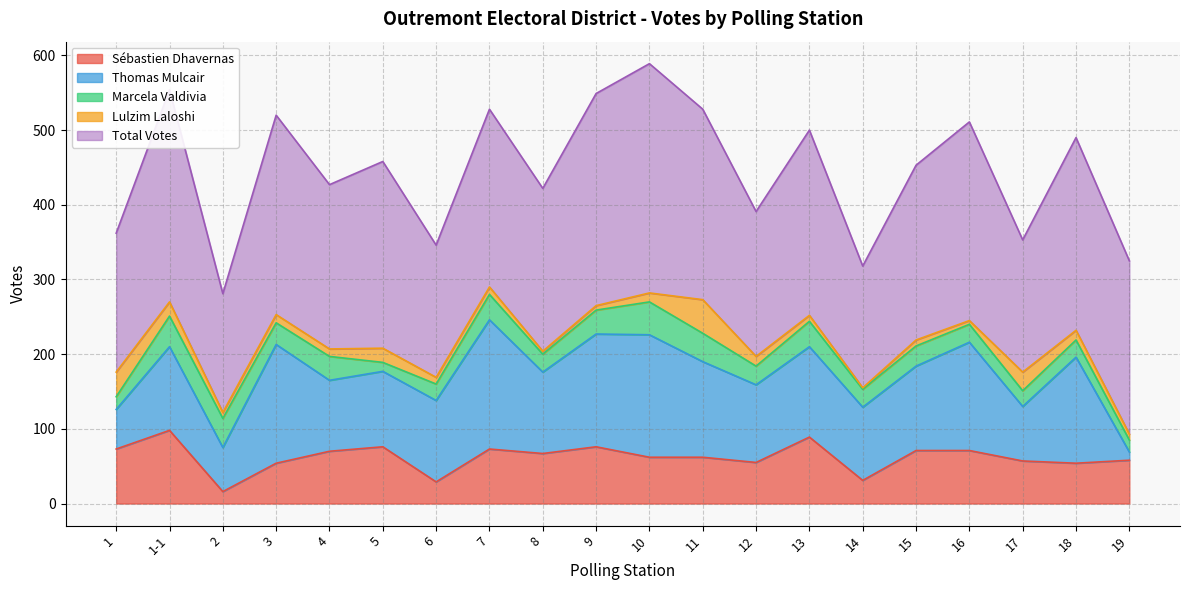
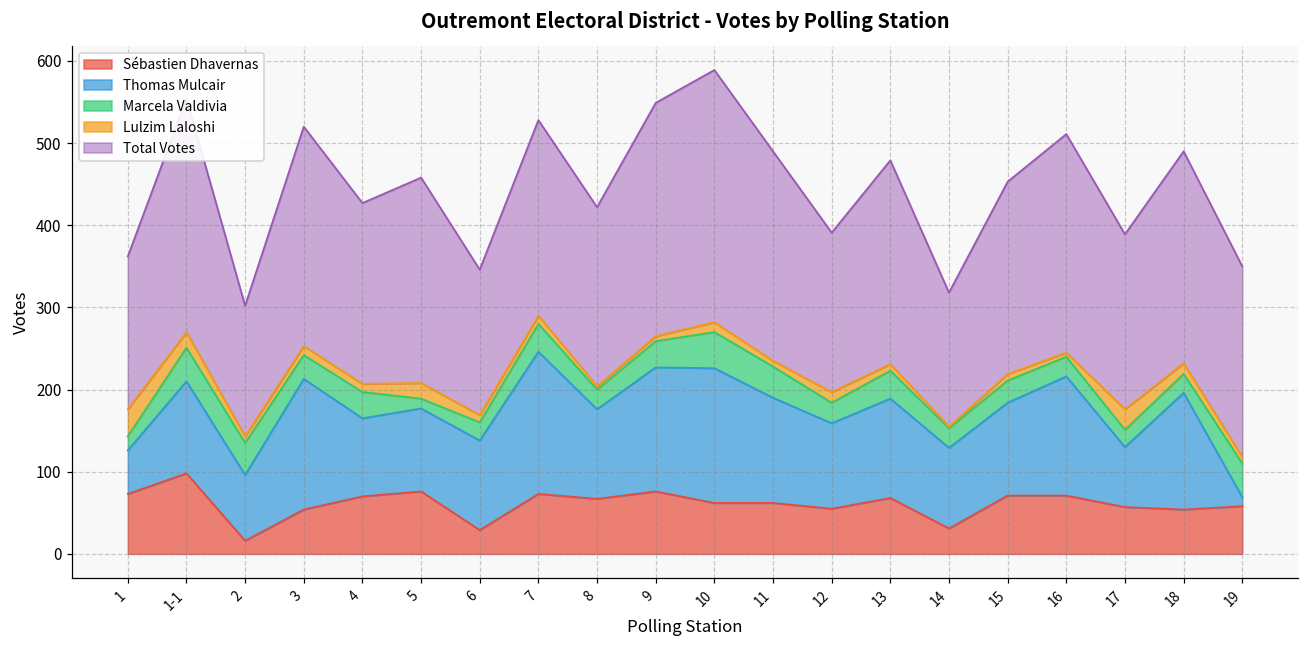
Thomas Mulcair, 2: 60 -> 80
Lulzim Laloshi, 11: 50 -> 10
Sébastien Dhavernas, 13: 90 -> 70
Total Votes, 17: 180 -> 210
Marcela Valdivia, 19: 20 -> 40
